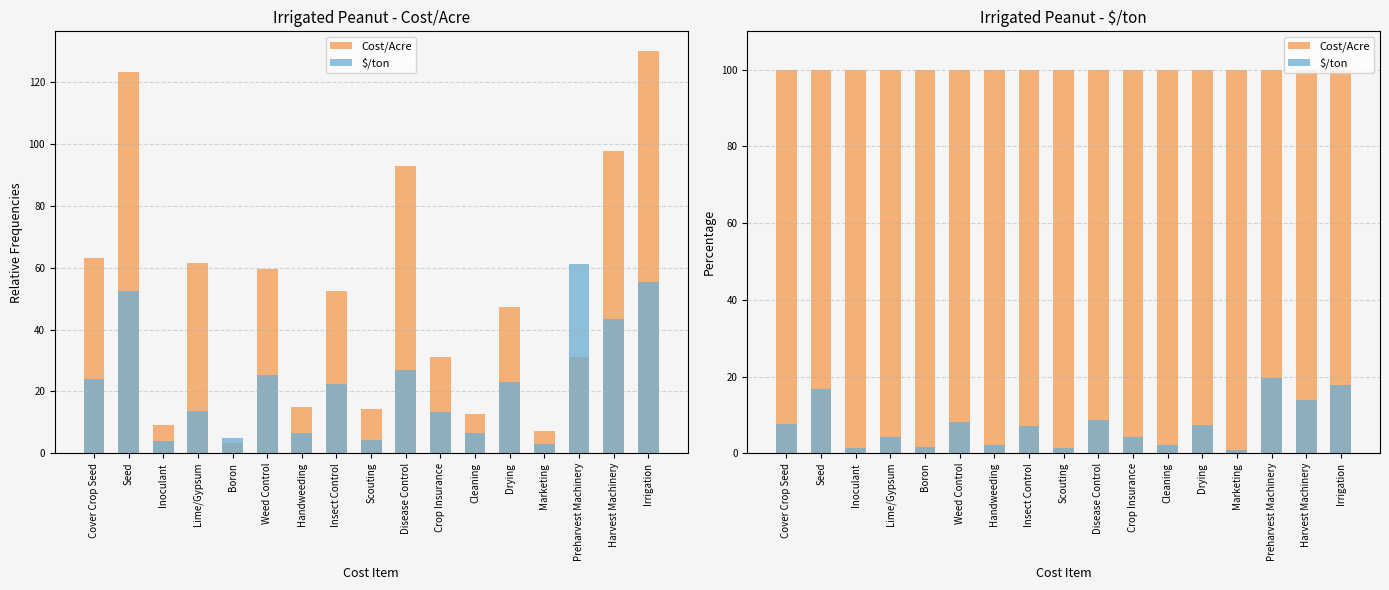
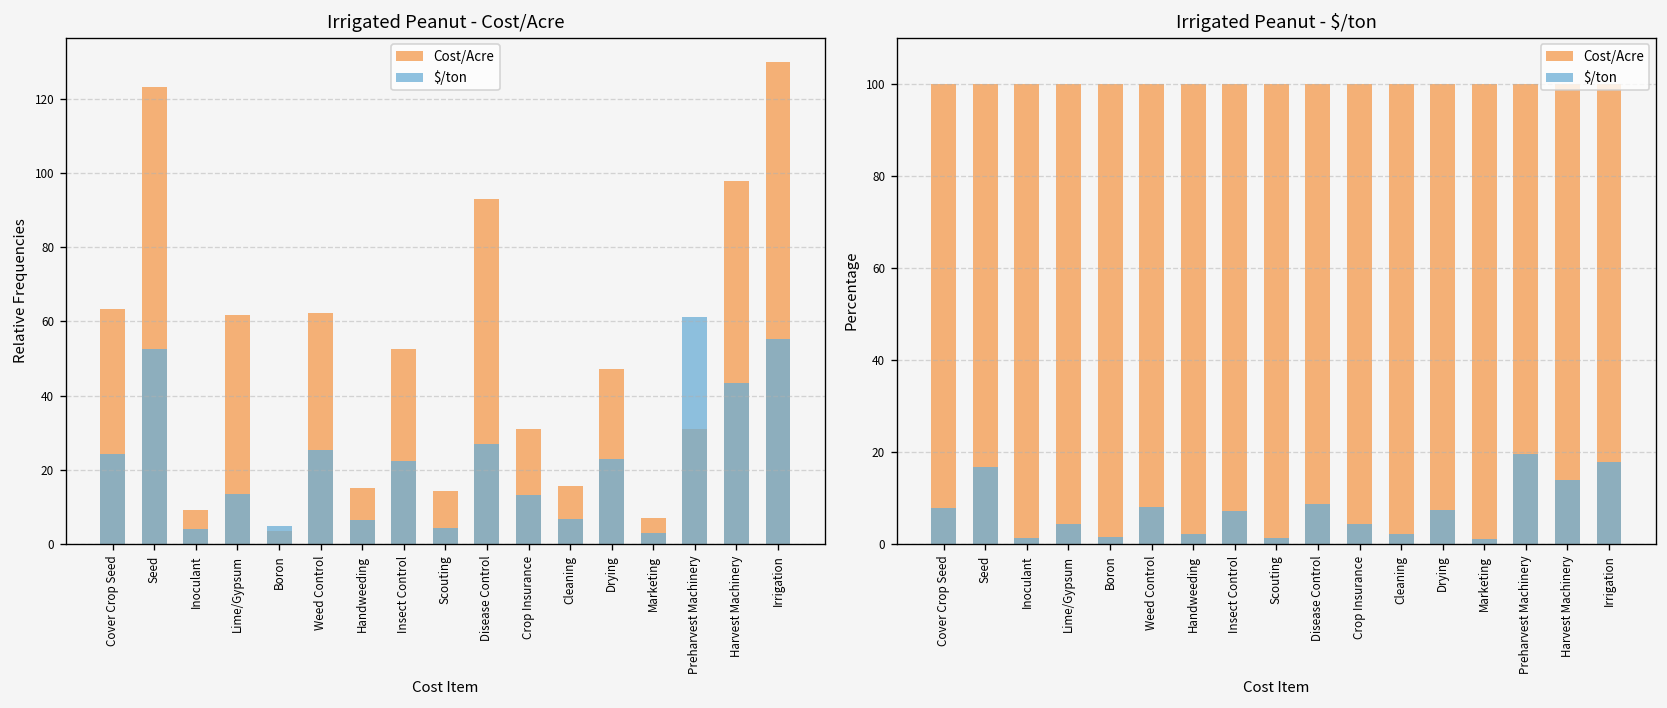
Irrigated Peanut - Cost/Acre, Cost/Acre, Weed Control: 59 -> 62
Irrigated Peanut - Cost/Acre, Cost/Acre, Cleaning: 13 -> 16
